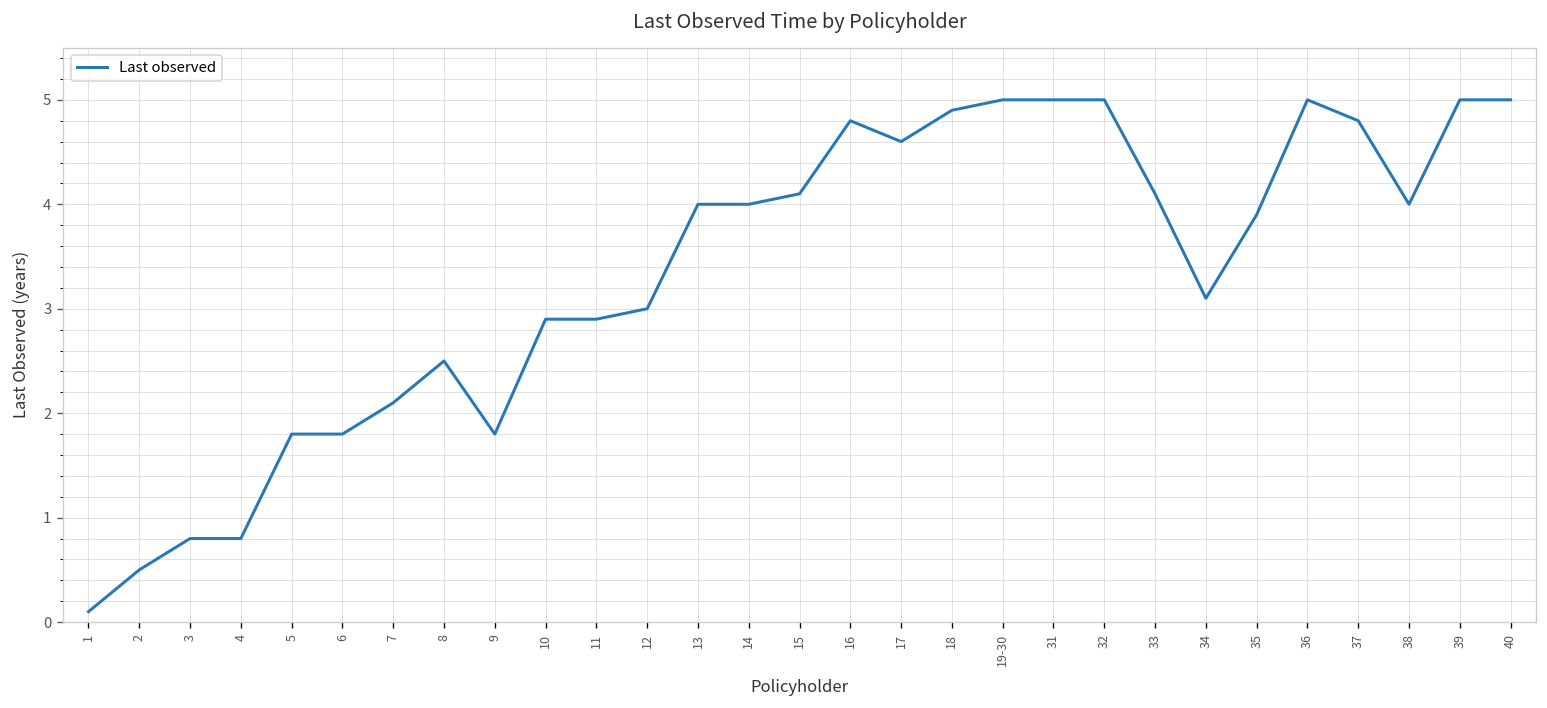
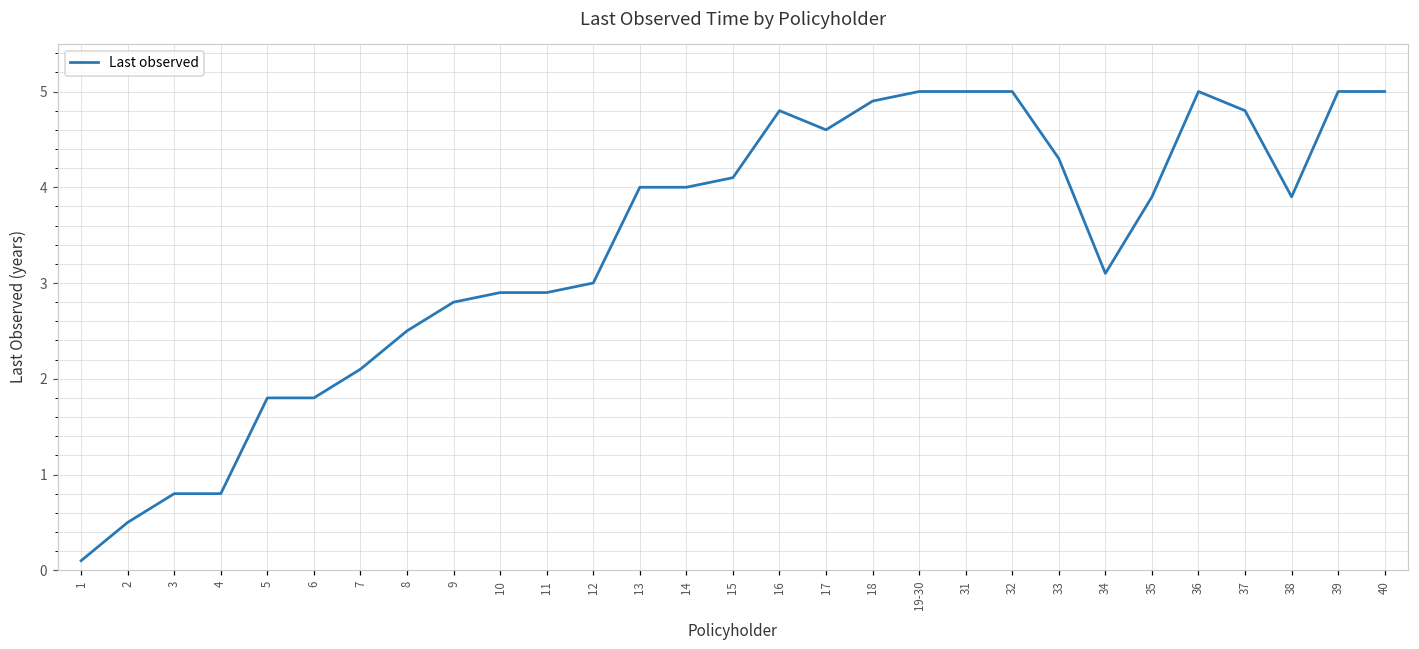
9: 1.8 -> 2.8
33: 4.1 -> 4.3
38: 4.0 -> 3.9
